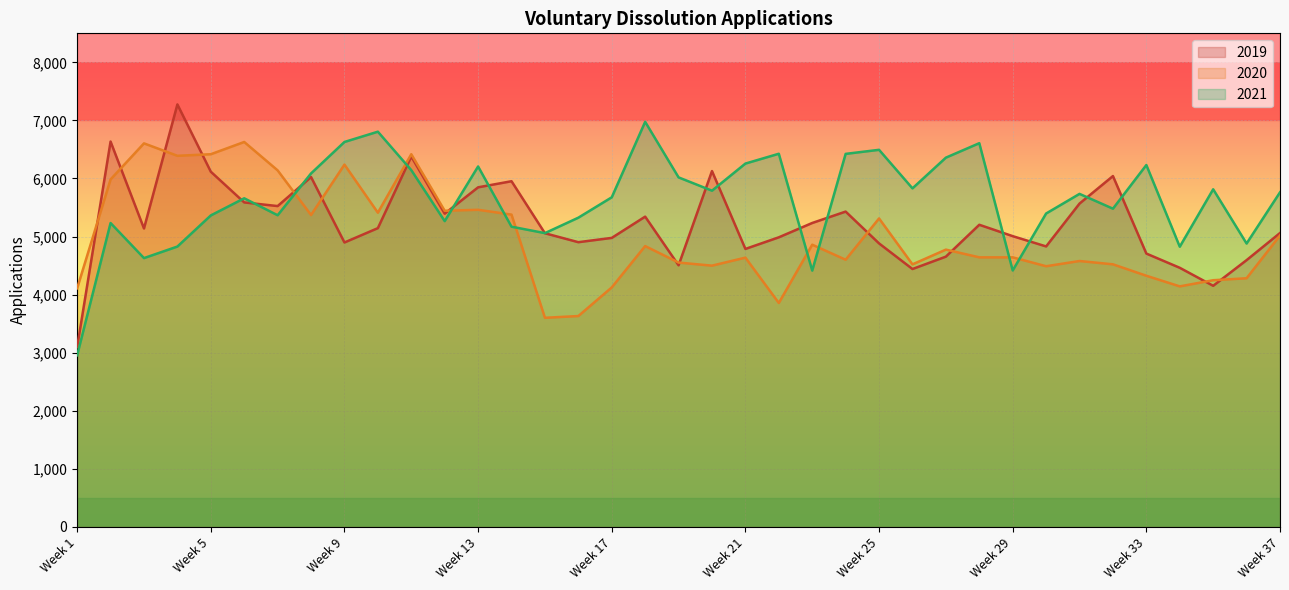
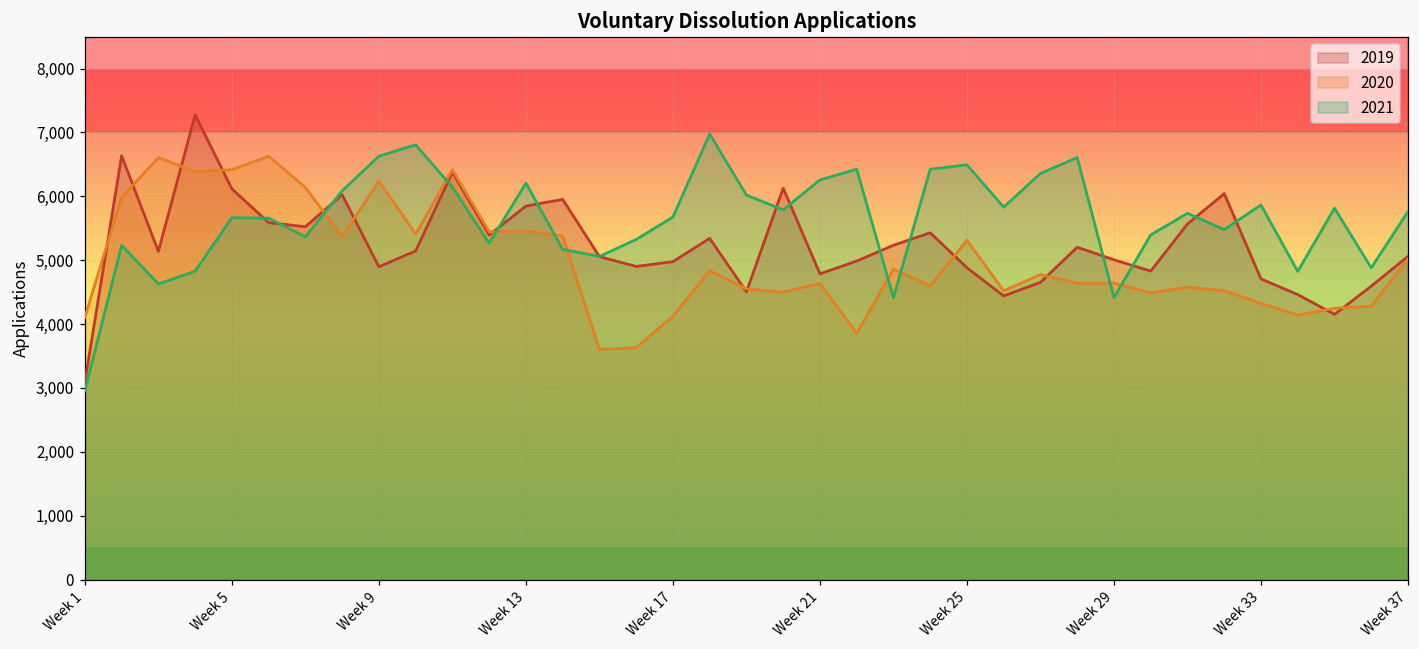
2021, Week 5: 5,400 -> 5,700
2021, Week 33: 6,200 -> 5,900
